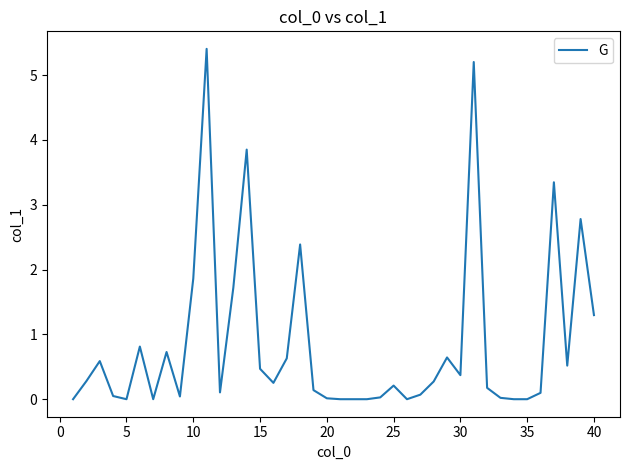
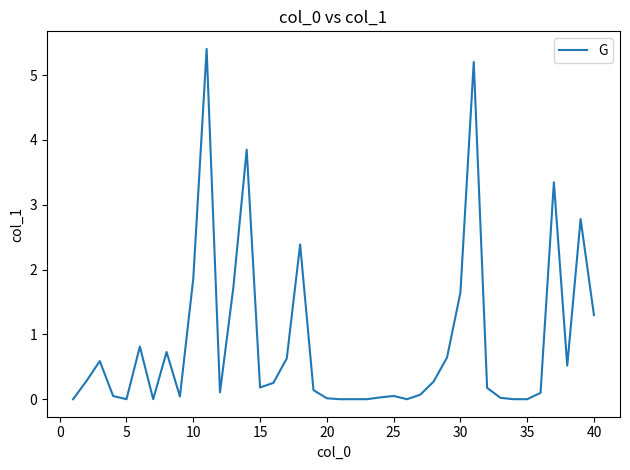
15: 0.5 -> 0.2
25: 0.2 -> 0.1
30: 0.4 -> 1.6
